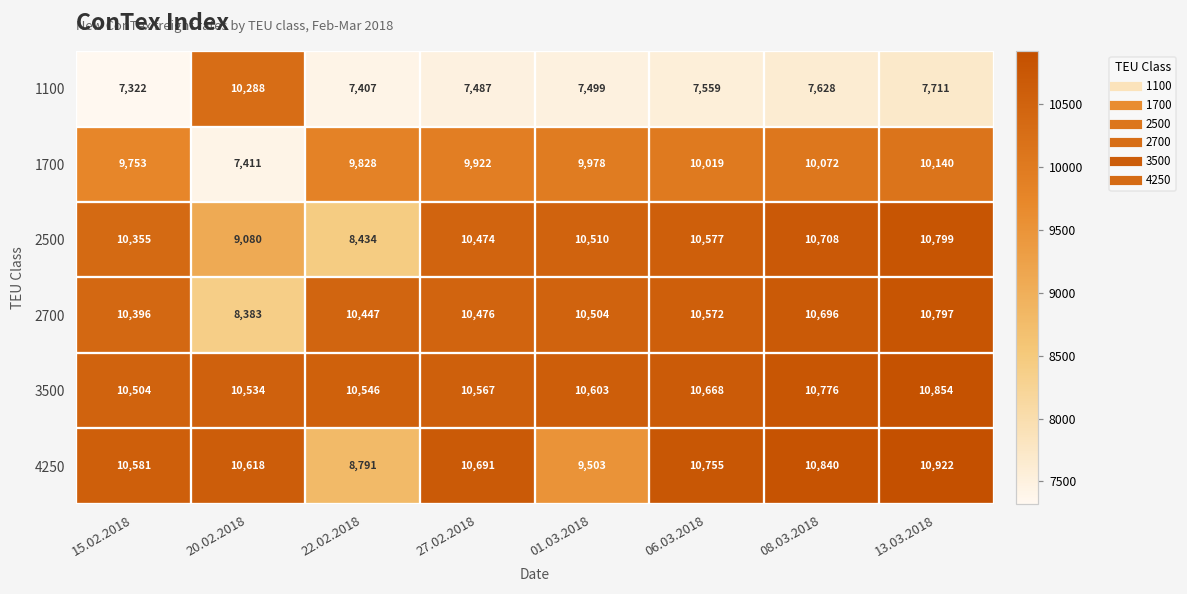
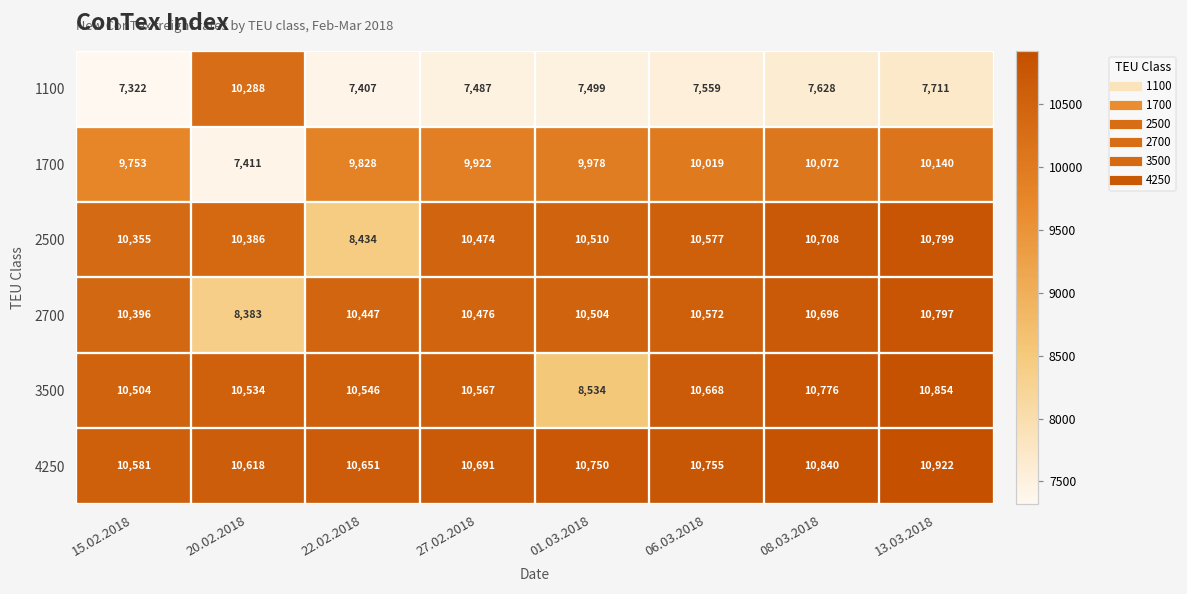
2500, 20.02.2018: 9,080 -> 10,386
3500, 01.03.2018: 10,603 -> 8,534
4250, 22.02.2018: 8,791 -> 10,651
4250, 01.03.2018: 9,503 -> 10,750
